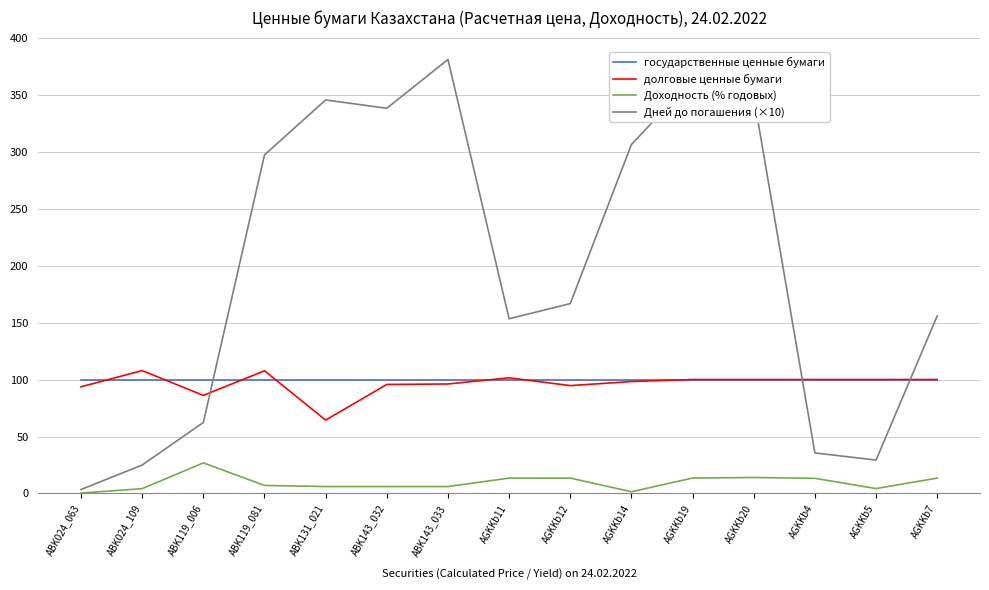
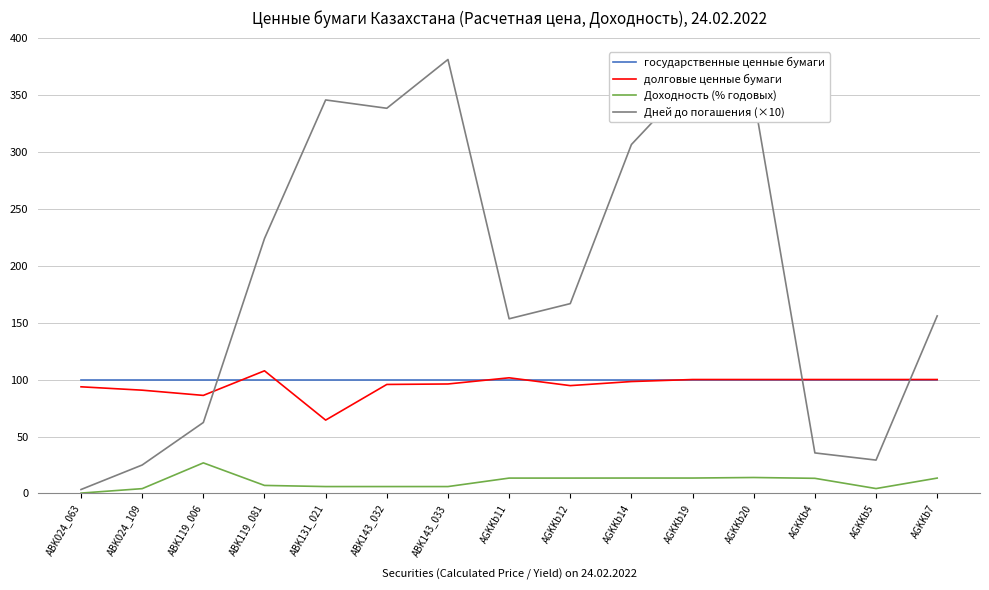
долговые ценные бумаги, ABK024_109: 108 -> 91
Дней до погашения (×10), ABK119_081: 297 -> 224
Доходность (% годовых), AGKKb14: 2 -> 14
